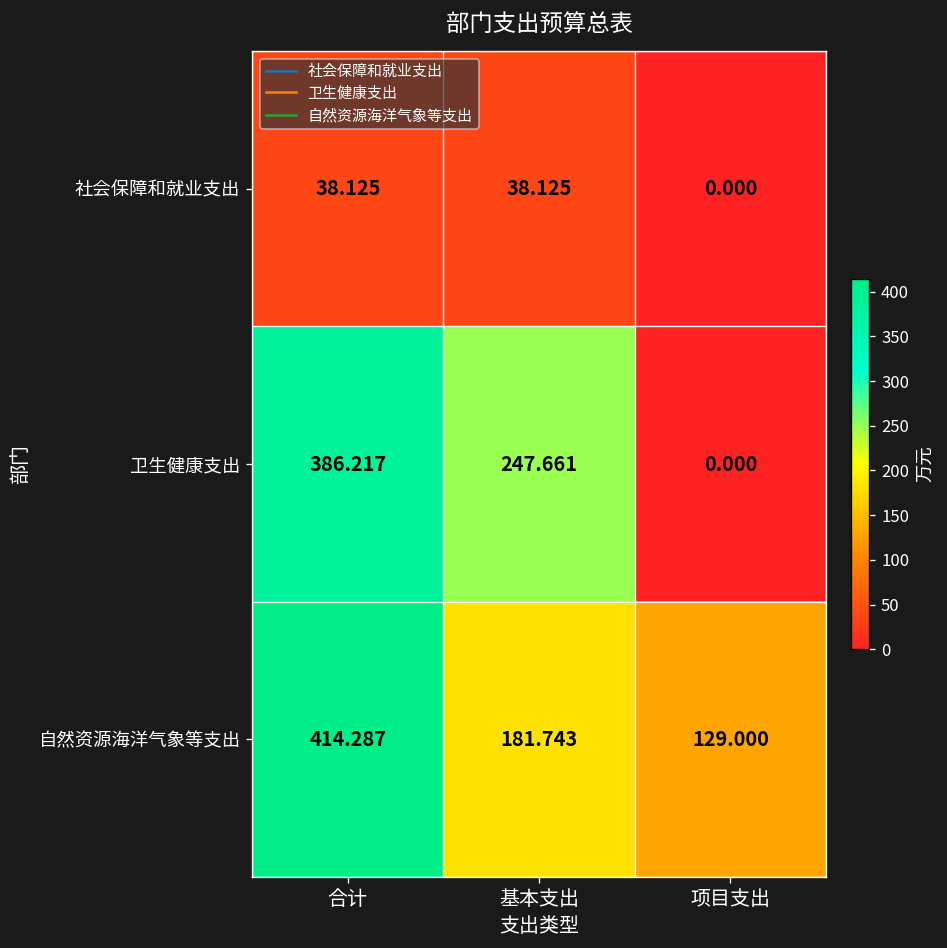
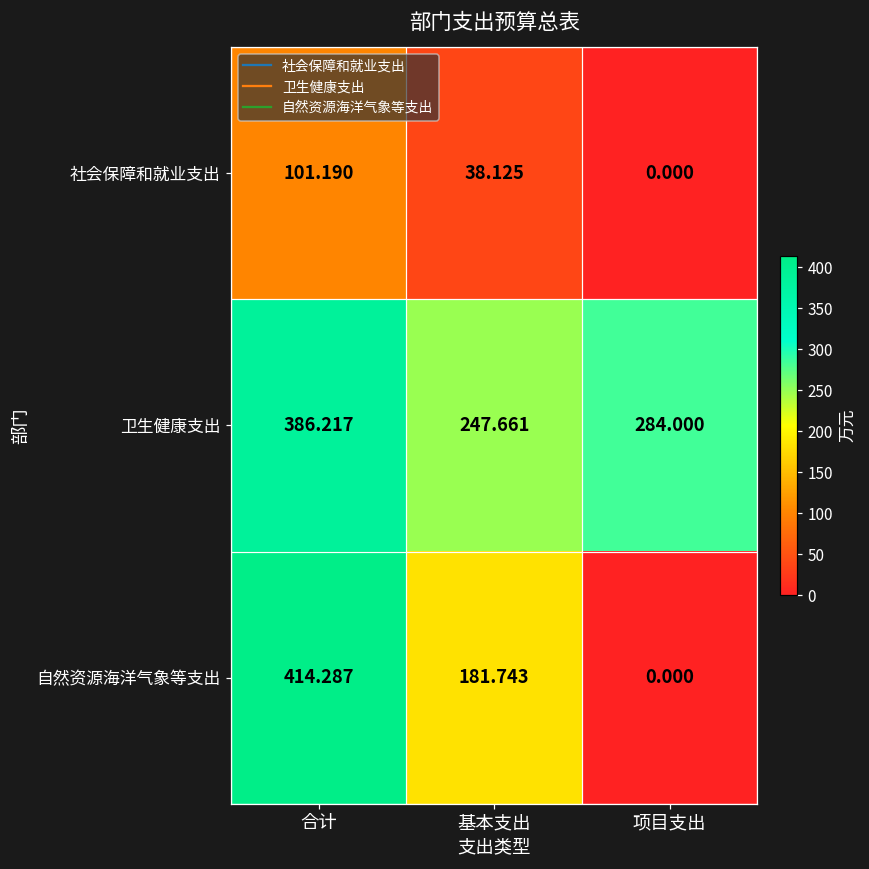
社会保障和就业支出, 合计: 38.125 -> 101.190
卫生健康支出, 项目支出: 0.000 -> 284.000
自然资源海洋气象等支出, 项目支出: 129.000 -> 0.000
